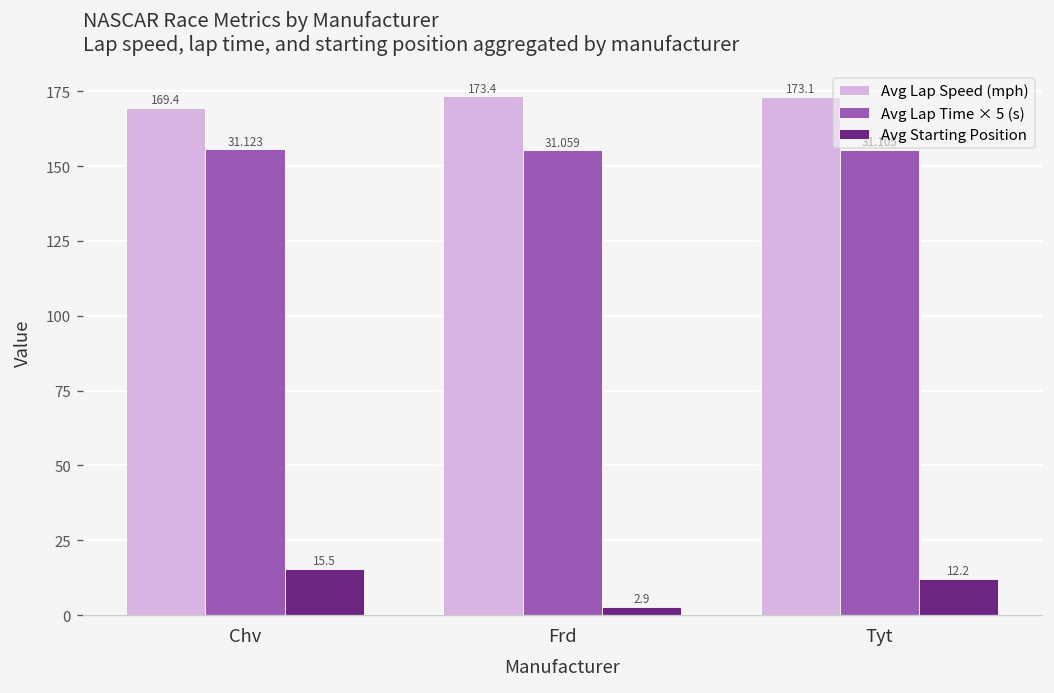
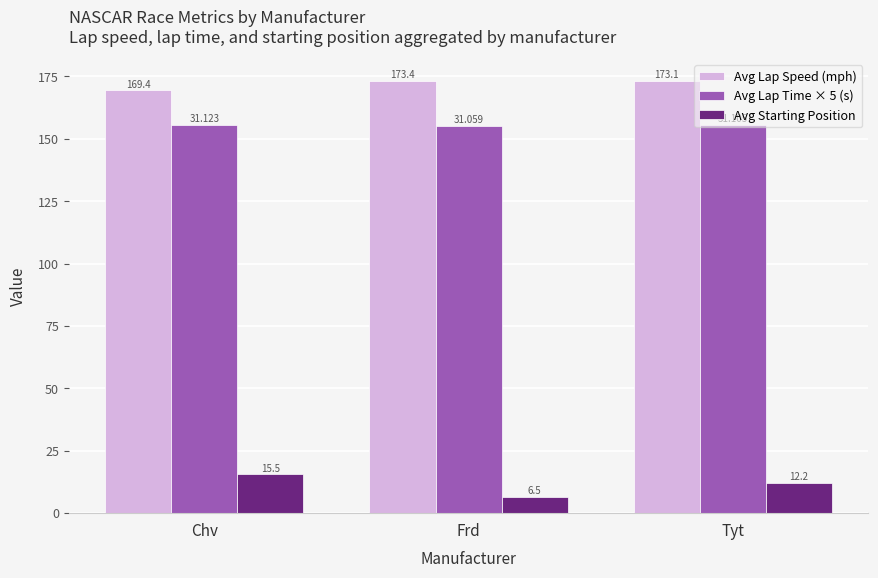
Avg Starting Position, Frd: 2.9 -> 6.5
